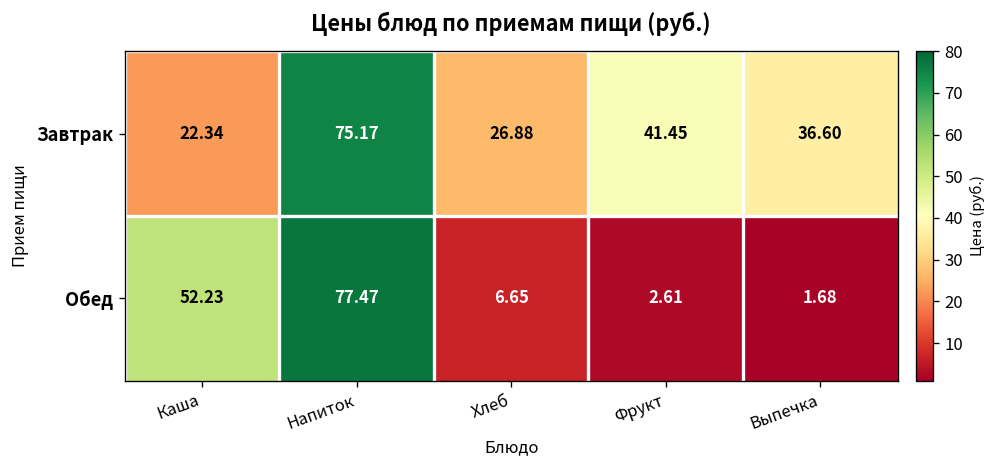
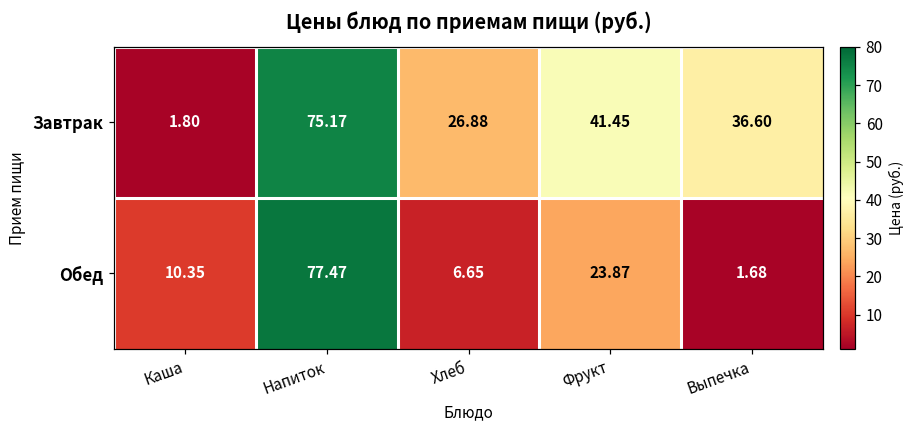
Завтрак, Каша: 22.34 -> 1.80
Обед, Каша: 52.23 -> 10.35
Обед, Фрукт: 2.61 -> 23.87
